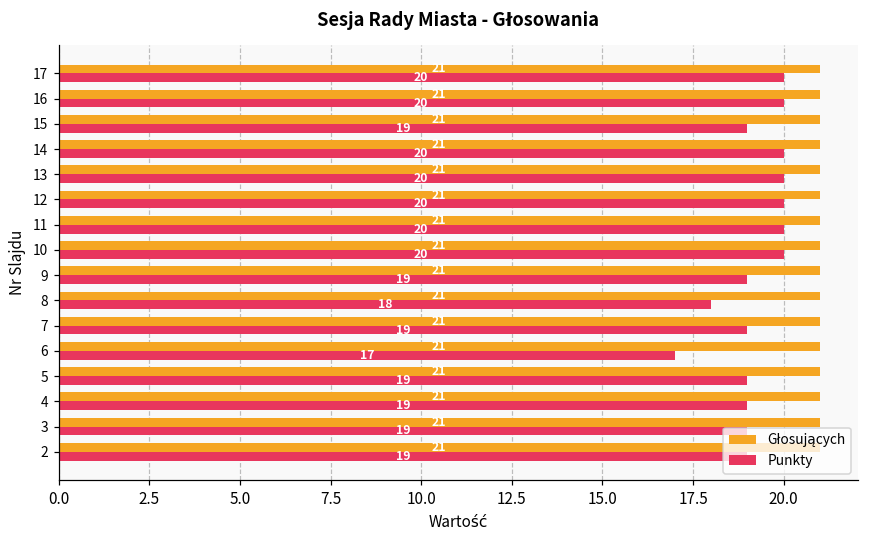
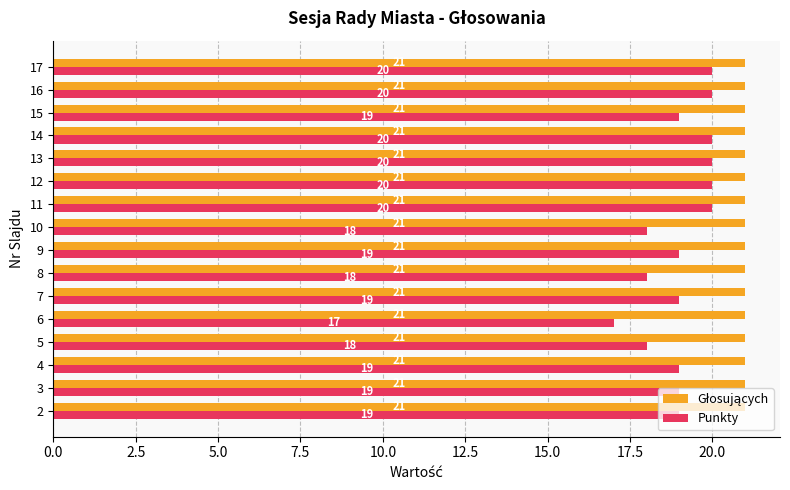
Punkty, 10: 20 -> 18
Punkty, 5: 19 -> 18
